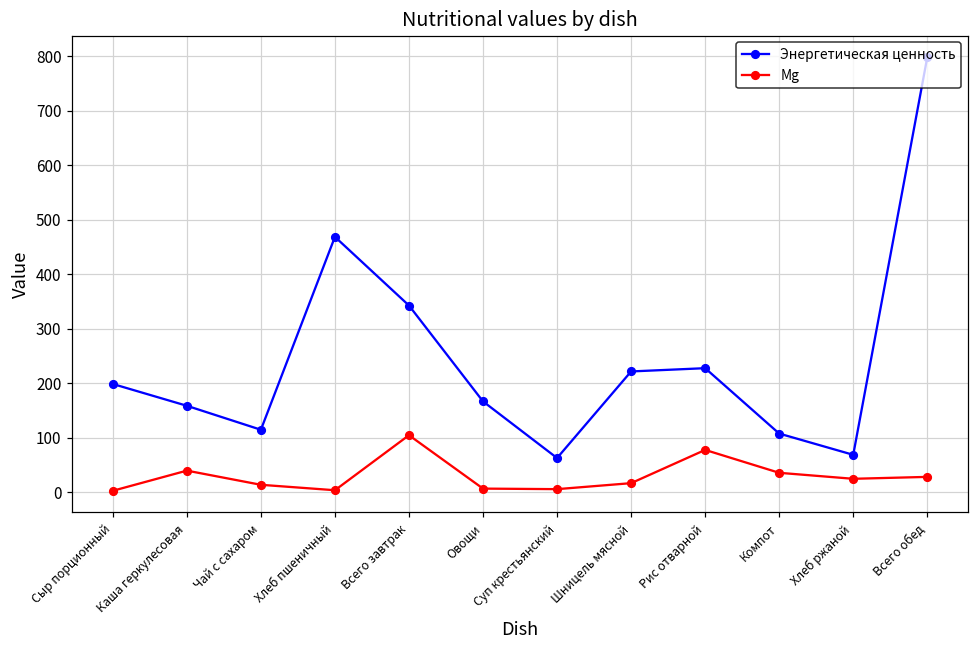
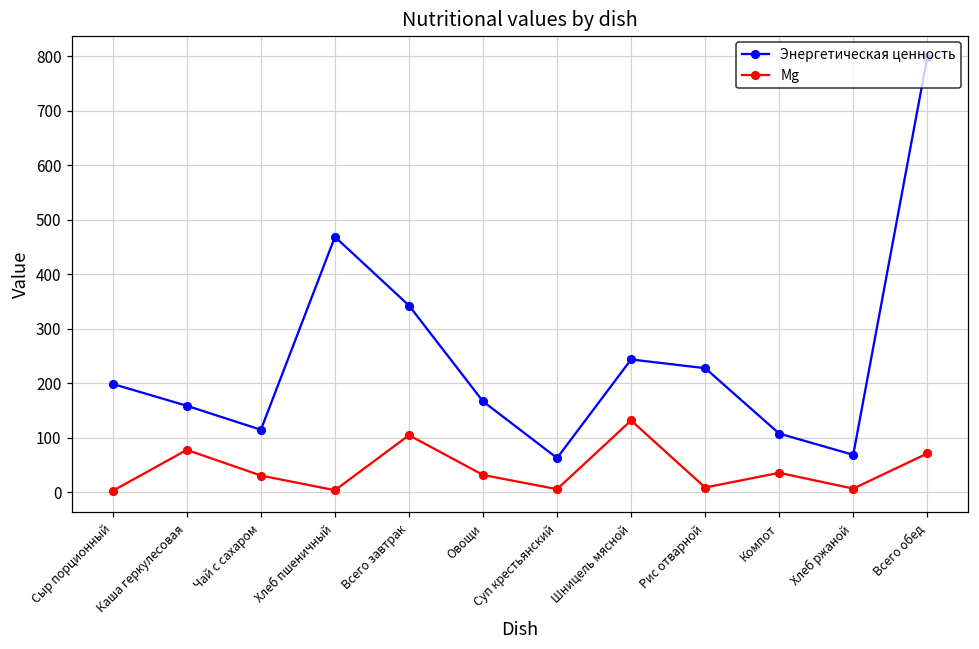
Mg, Каша геркулесовая: 40 -> 80
Mg, Чай с сахаром: 10 -> 30
Mg, Овощи: 10 -> 30
Энергетическая ценность, Шницель мясной: 220 -> 240
Mg, Шницель мясной: 20 -> 130
Mg, Рис отварной: 80 -> 10
Mg, Хлеб ржаной: 30 -> 10
Mg, Всего обед: 30 -> 70
